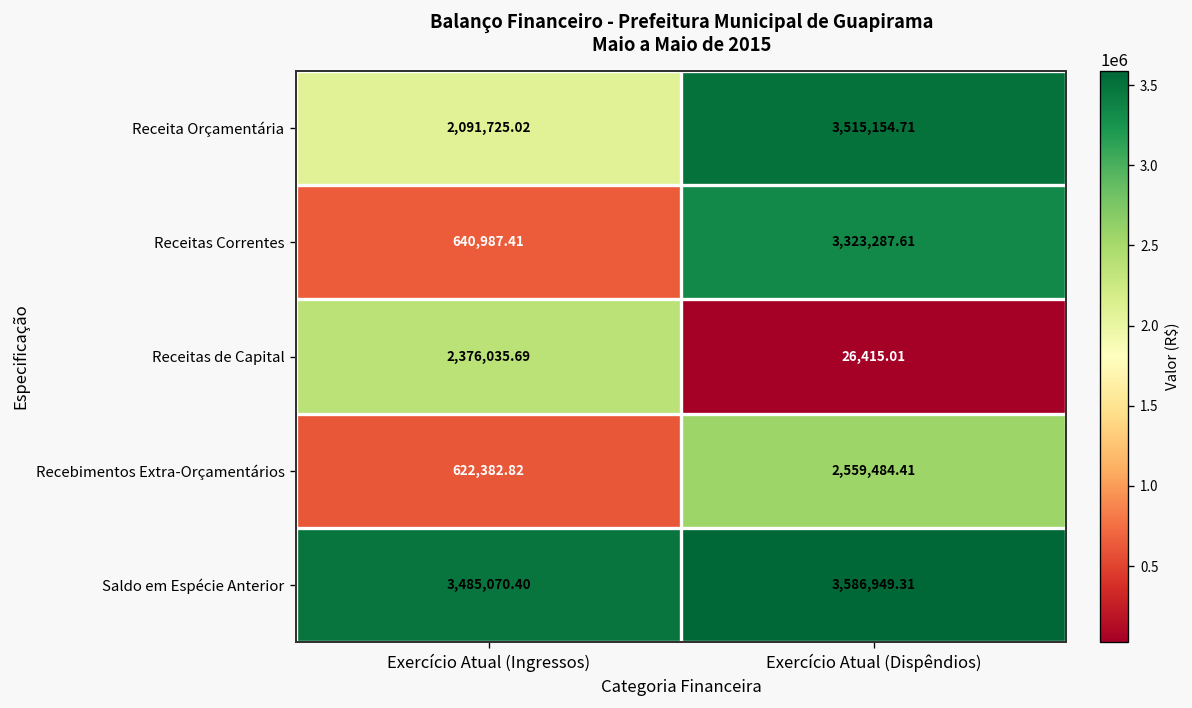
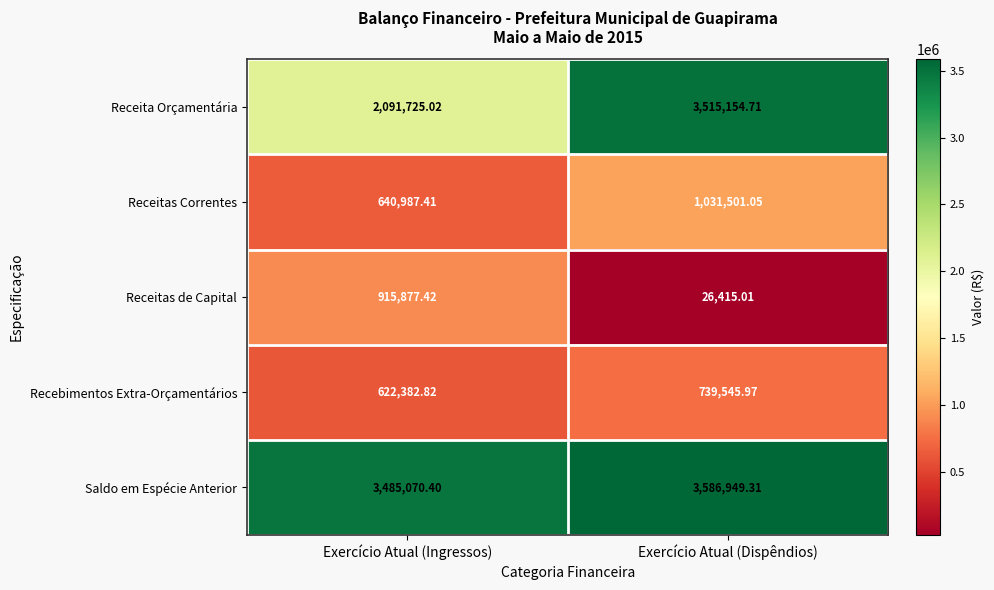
Receitas Correntes, Exercício Atual (Dispêndios): 3,323,287.61 -> 1,031,501.05
Receitas de Capital, Exercício Atual (Ingressos): 2,376,035.69 -> 915,877.42
Recebimentos Extra-Orçamentários, Exercício Atual (Dispêndios): 2,559,484.41 -> 739,545.97
